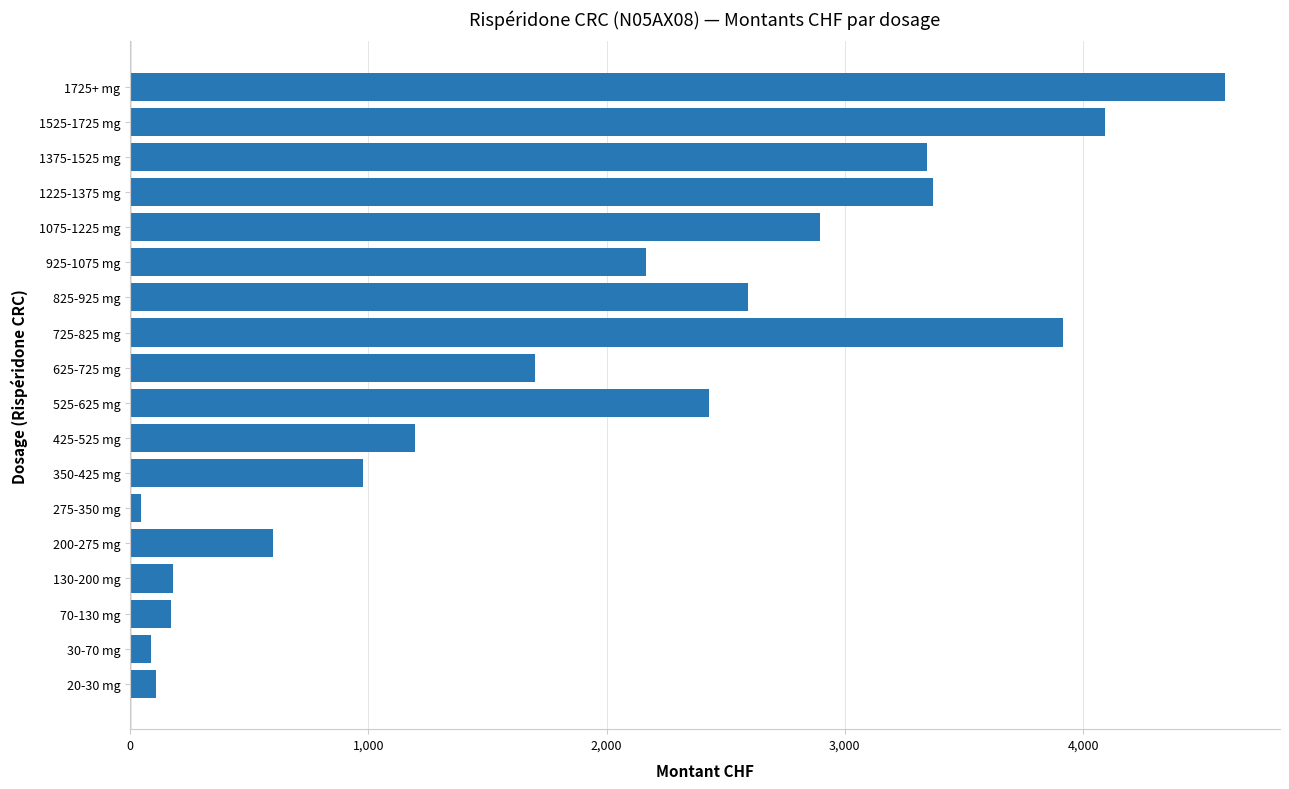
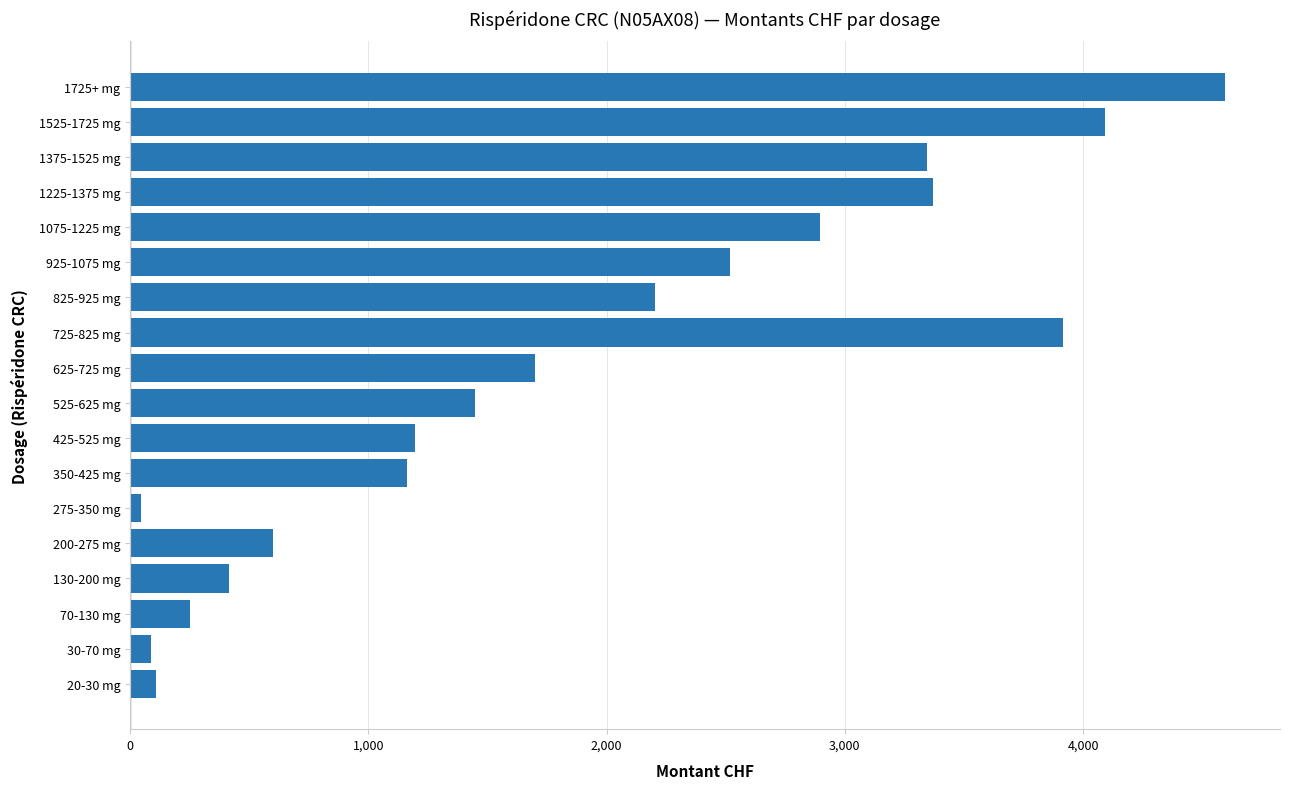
925-1075 mg: 2,170 -> 2,520
825-925 mg: 2,590 -> 2,200
525-625 mg: 2,430 -> 1,450
350-425 mg: 980 -> 1,160
130-200 mg: 180 -> 420
70-130 mg: 170 -> 250
